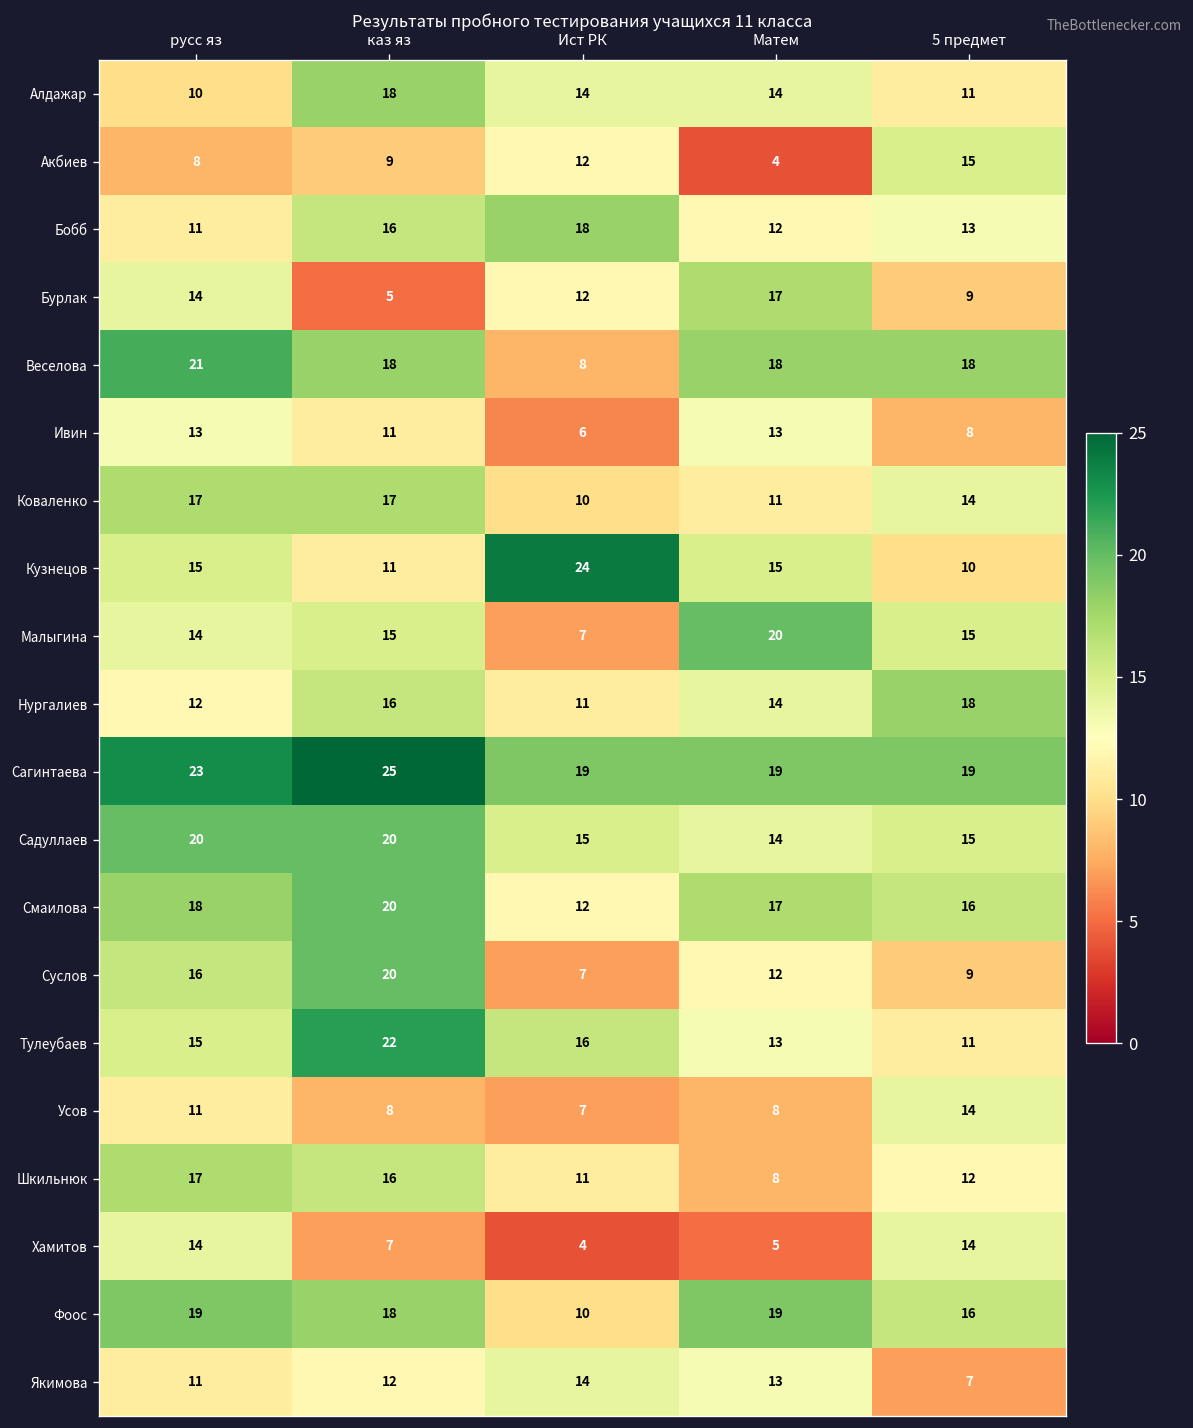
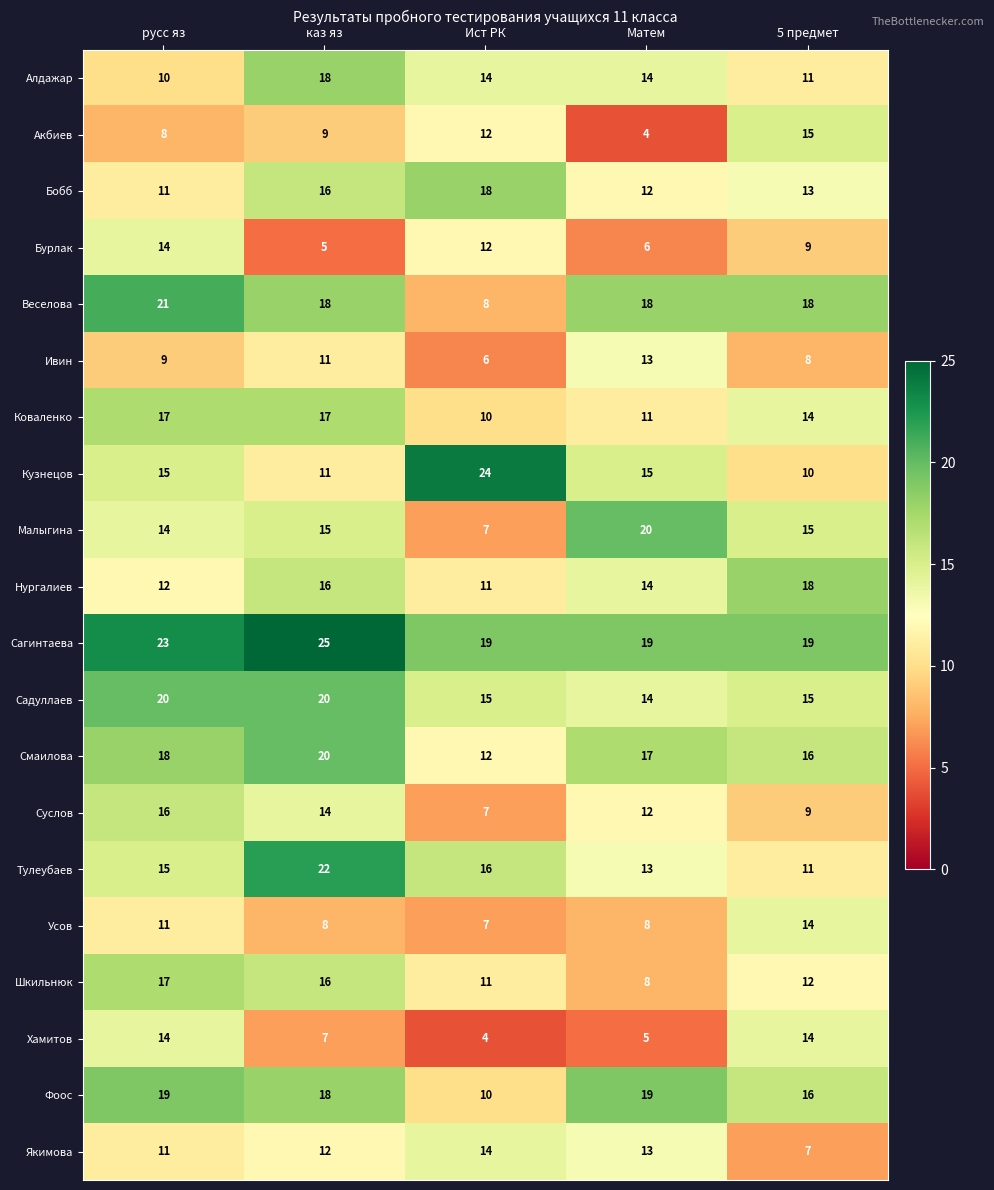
Бурлак, Матем: 17 -> 6
Ивин, русс яз: 13 -> 9
Суслов, каз яз: 20 -> 14
